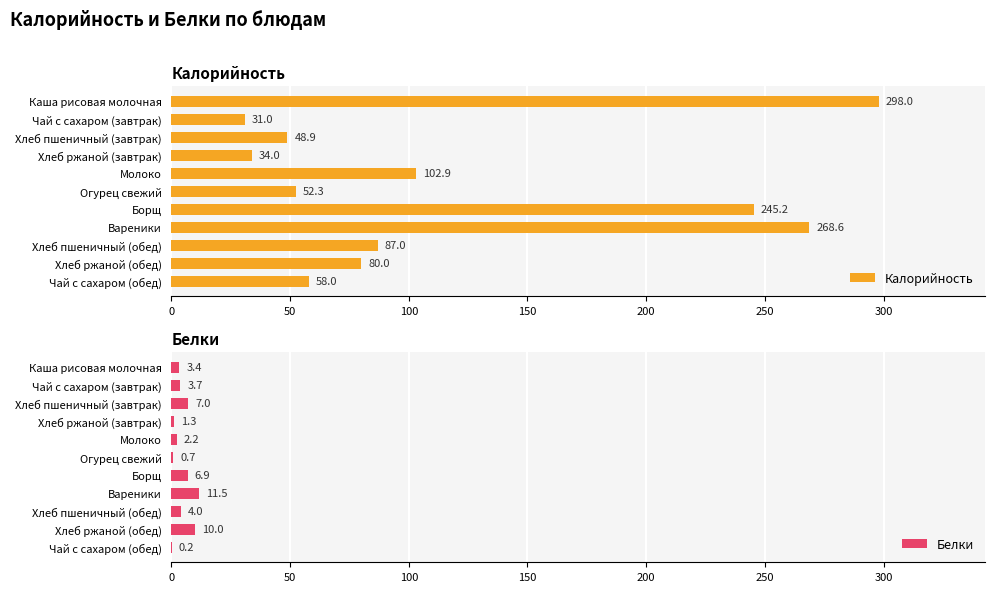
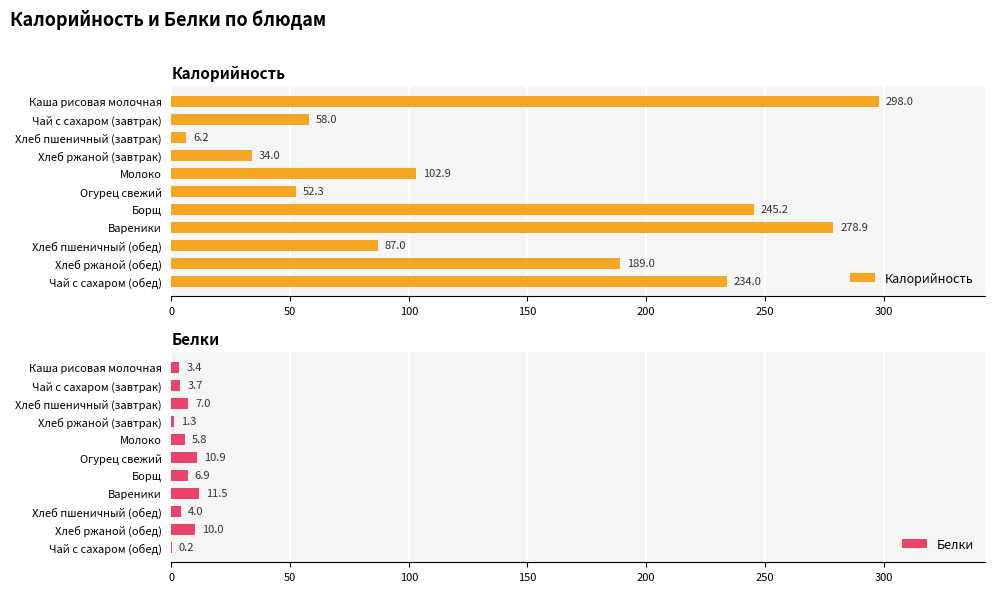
Калорийность, Чай с сахаром (завтрак): 31.0 -> 58.0
Калорийность, Хлеб пшеничный (завтрак): 48.9 -> 6.2
Калорийность, Вареники: 268.6 -> 278.9
Калорийность, Хлеб ржаной (обед): 80.0 -> 189.0
Калорийность, Чай с сахаром (обед): 58.0 -> 234.0
Белки, Молоко: 2.2 -> 5.8
Белки, Огурец свежий: 0.7 -> 10.9
